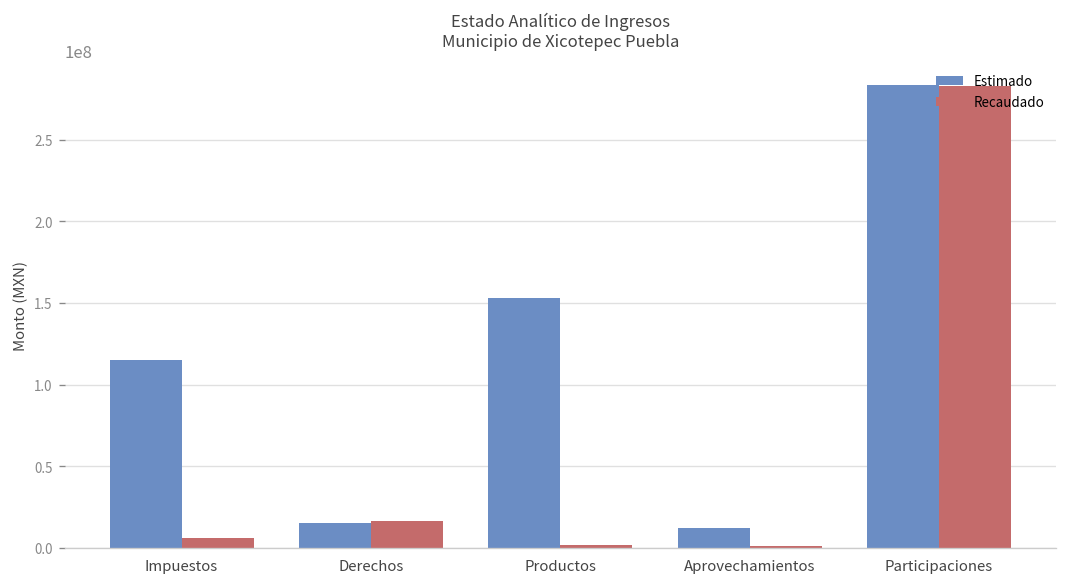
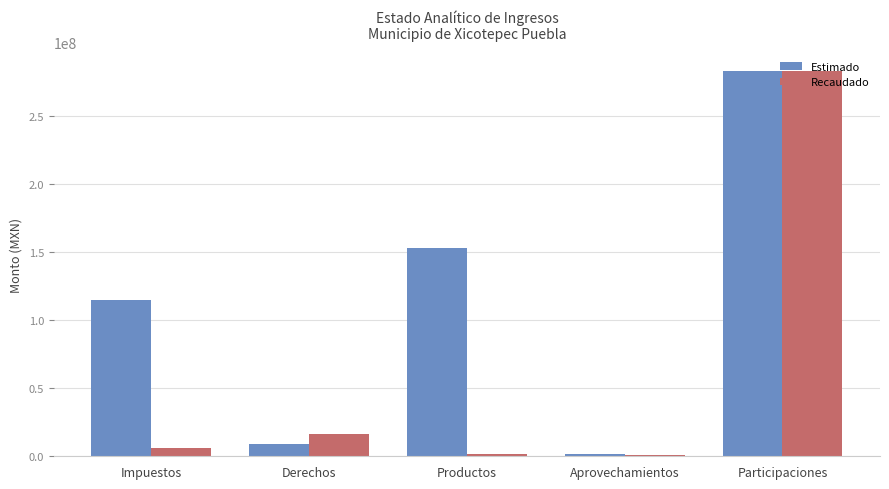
Estimado, Derechos: 15000000 -> 9000000
Estimado, Aprovechamientos: 12000000 -> 2000000
